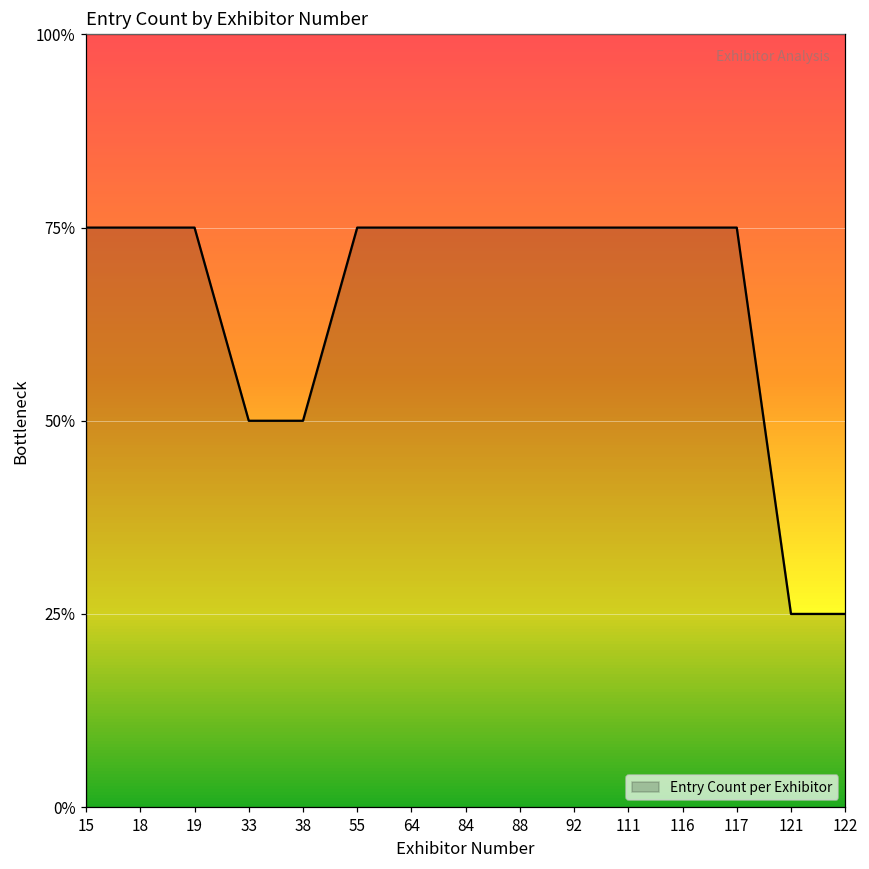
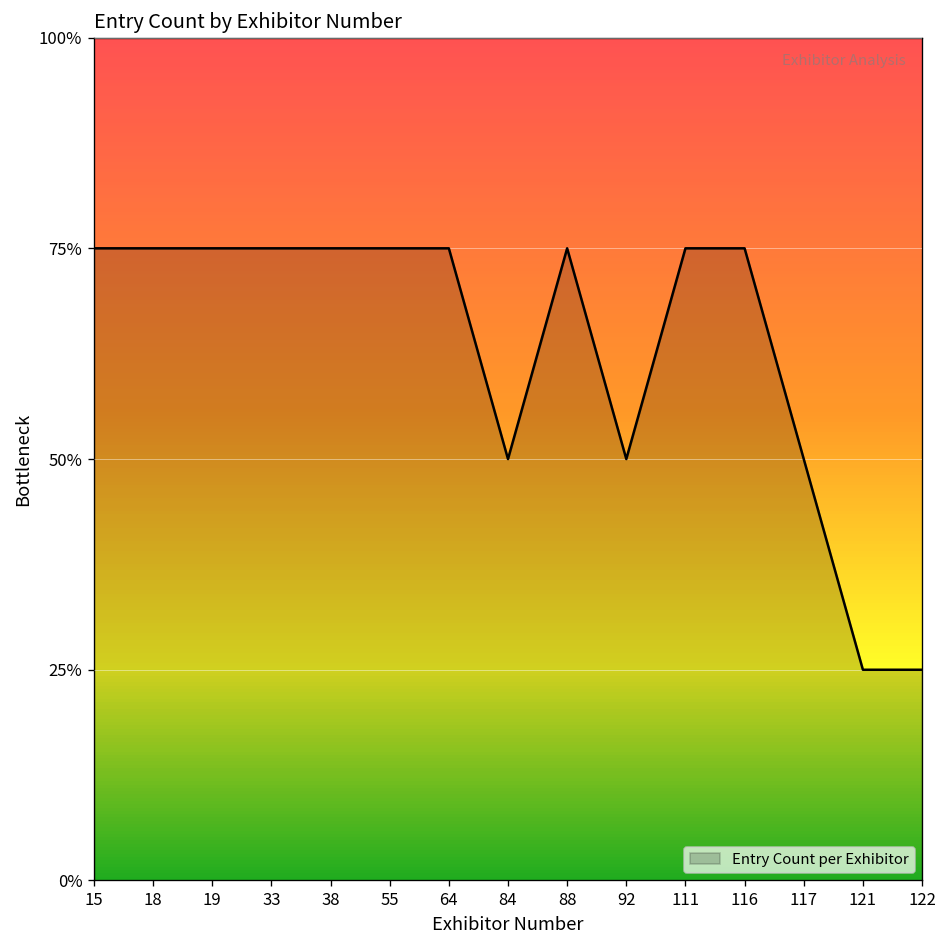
33: 50% -> 75%
38: 50% -> 75%
84: 75% -> 50%
92: 75% -> 50%
117: 75% -> 50%
